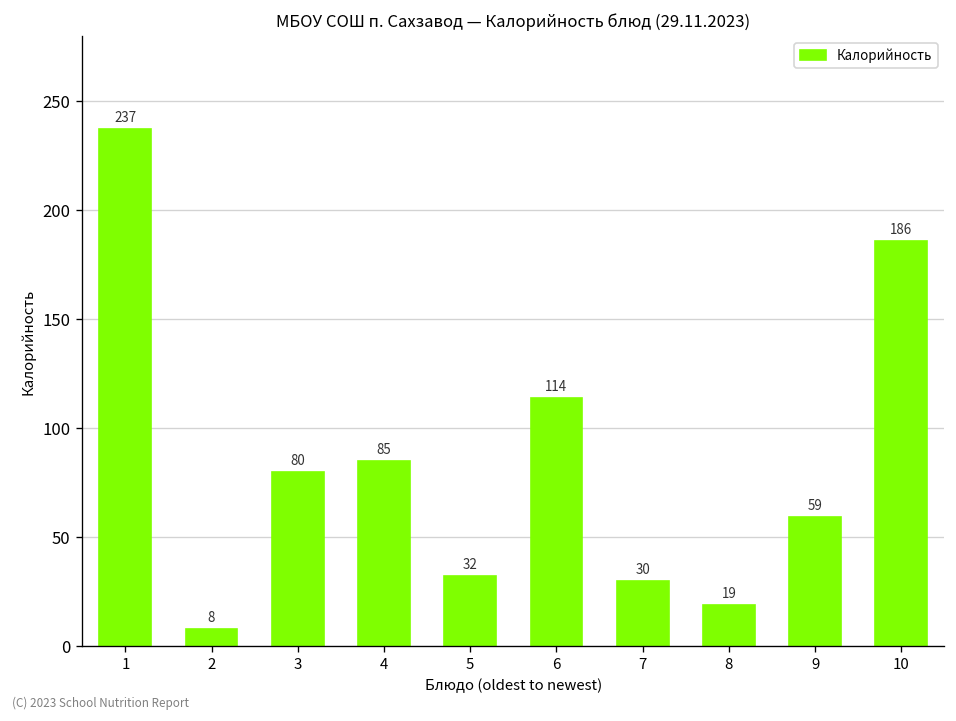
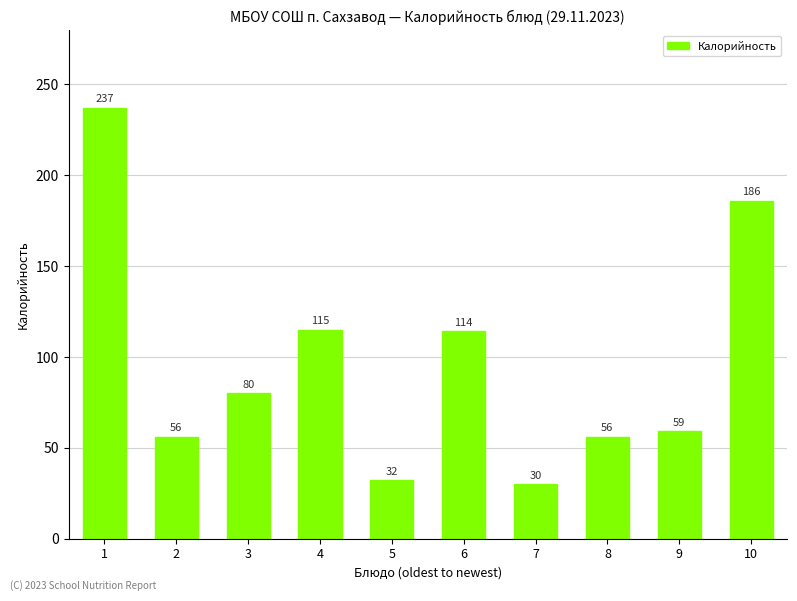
2: 8 -> 56
4: 85 -> 115
8: 19 -> 56
